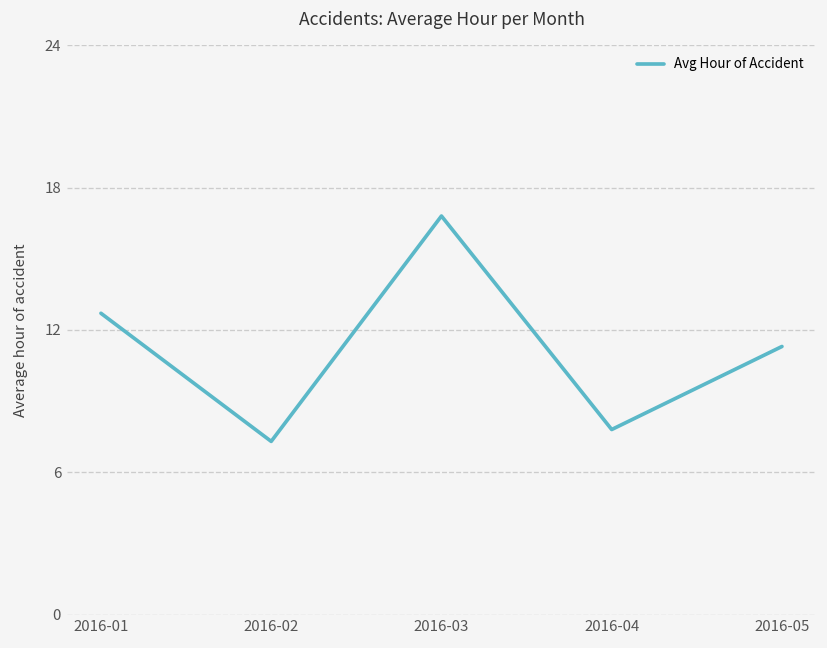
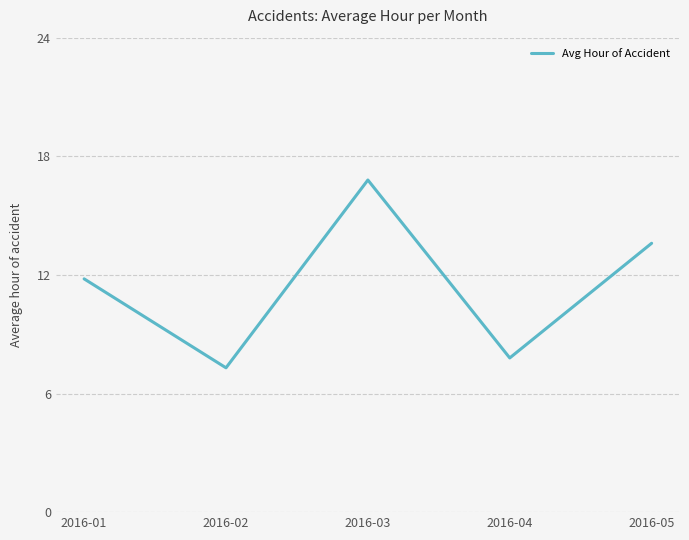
2016-01: 12.7 -> 11.8
2016-05: 11.3 -> 13.6
